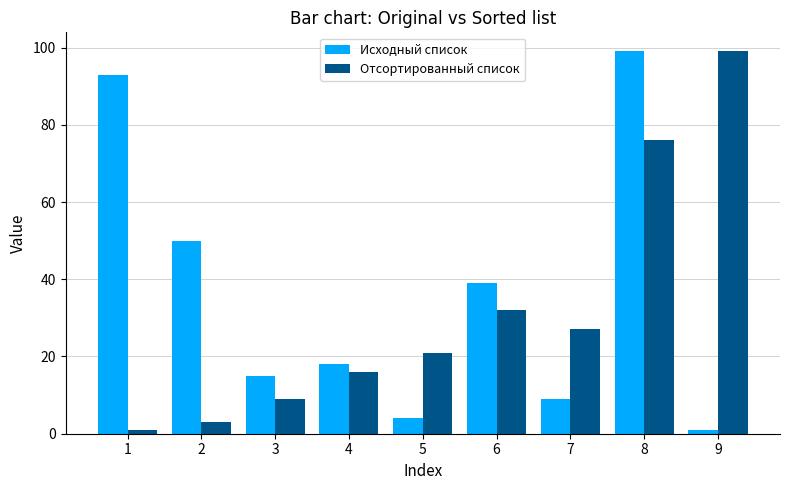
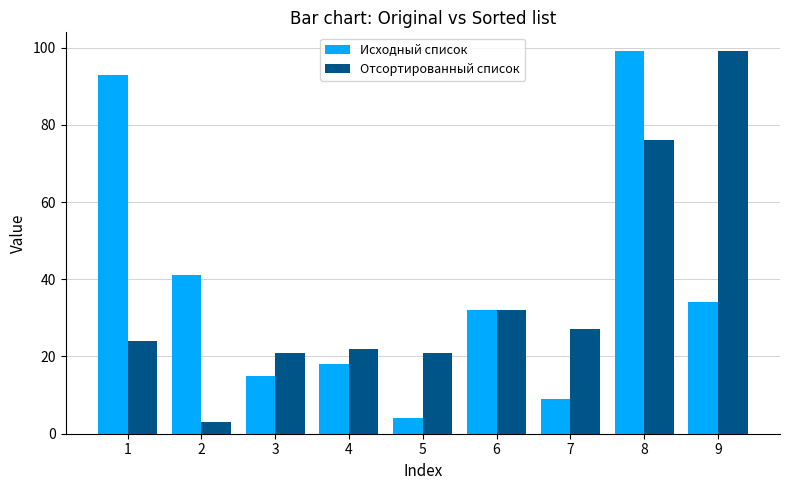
Отсортированный список, 1: 1 -> 24
Исходный список, 2: 50 -> 41
Отсортированный список, 3: 9 -> 21
Отсортированный список, 4: 16 -> 22
Исходный список, 6: 39 -> 32
Исходный список, 9: 1 -> 34
